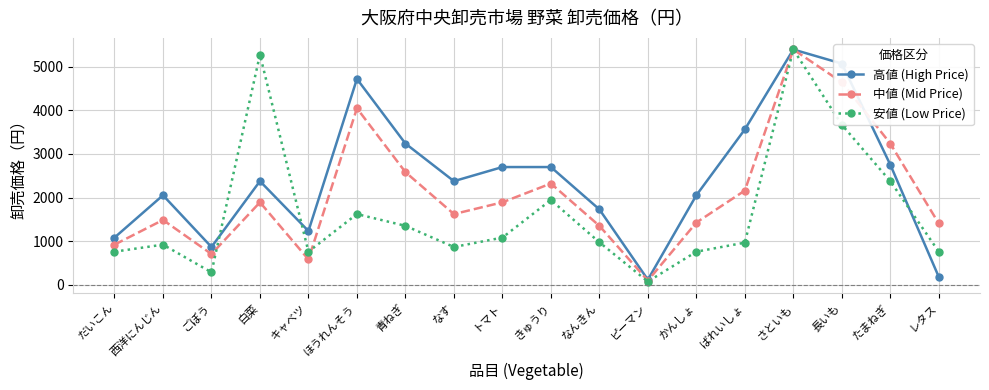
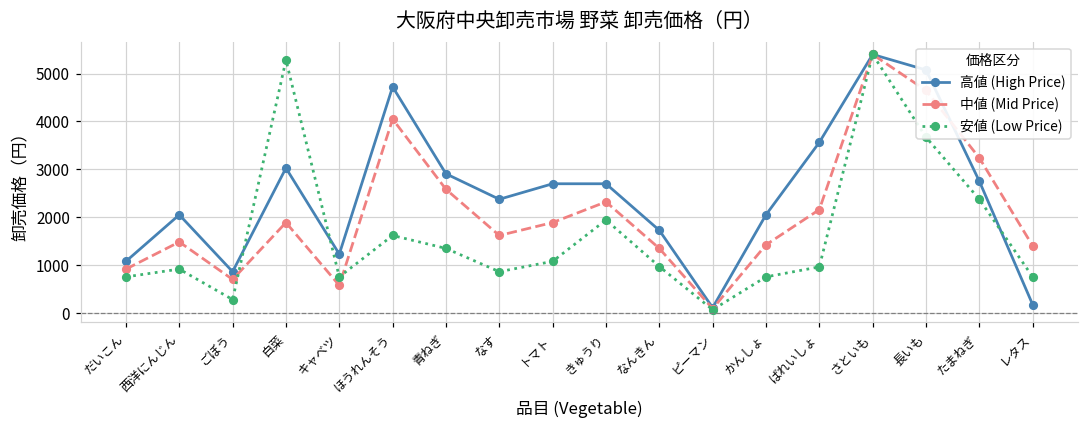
高値 (High Price), 白菜: 2400 -> 3000
高値 (High Price), 青ねぎ: 3200 -> 2900
